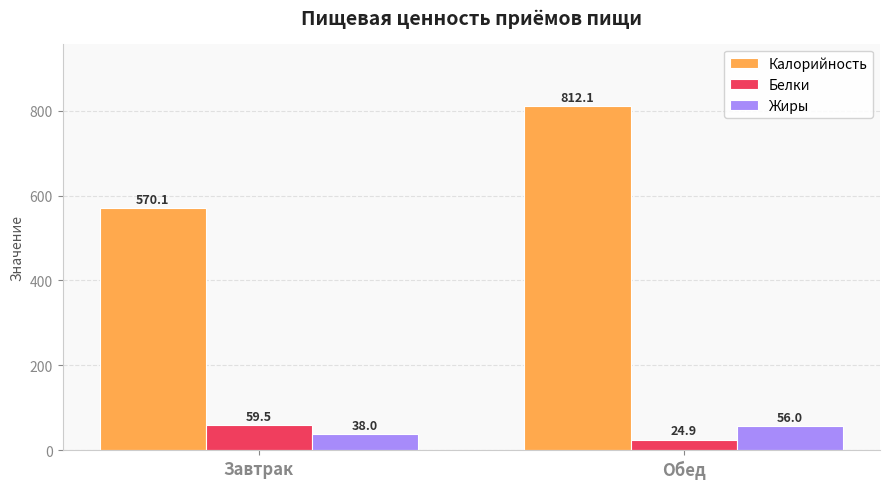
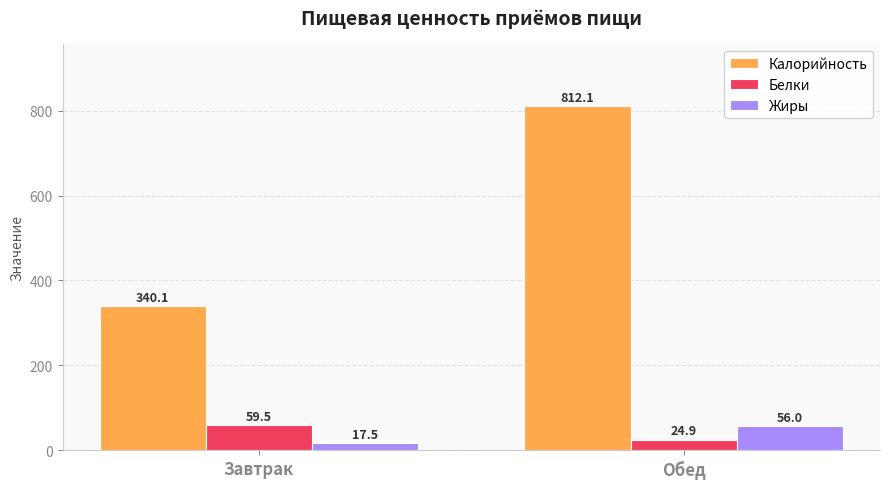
Калорийность, Завтрак: 570.1 -> 340.1
Жиры, Завтрак: 38.0 -> 17.5
